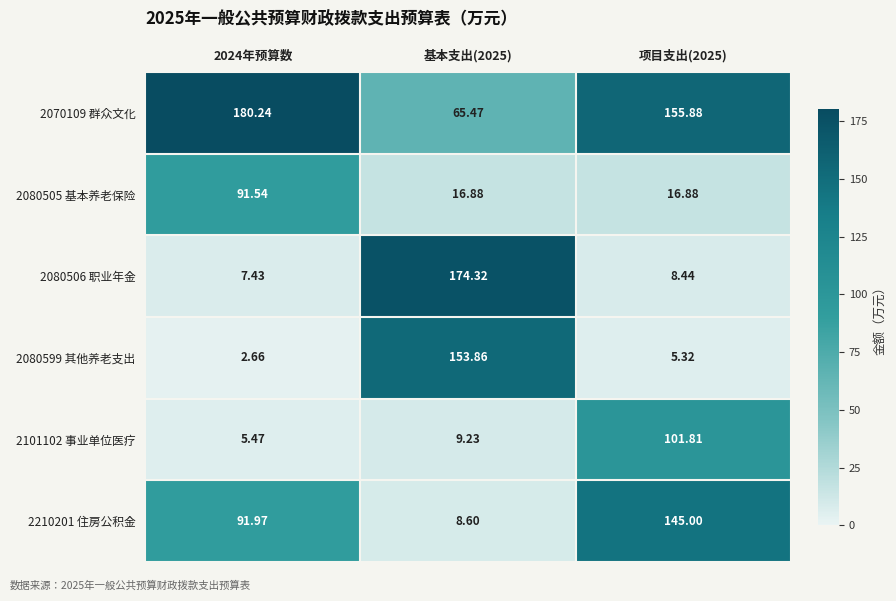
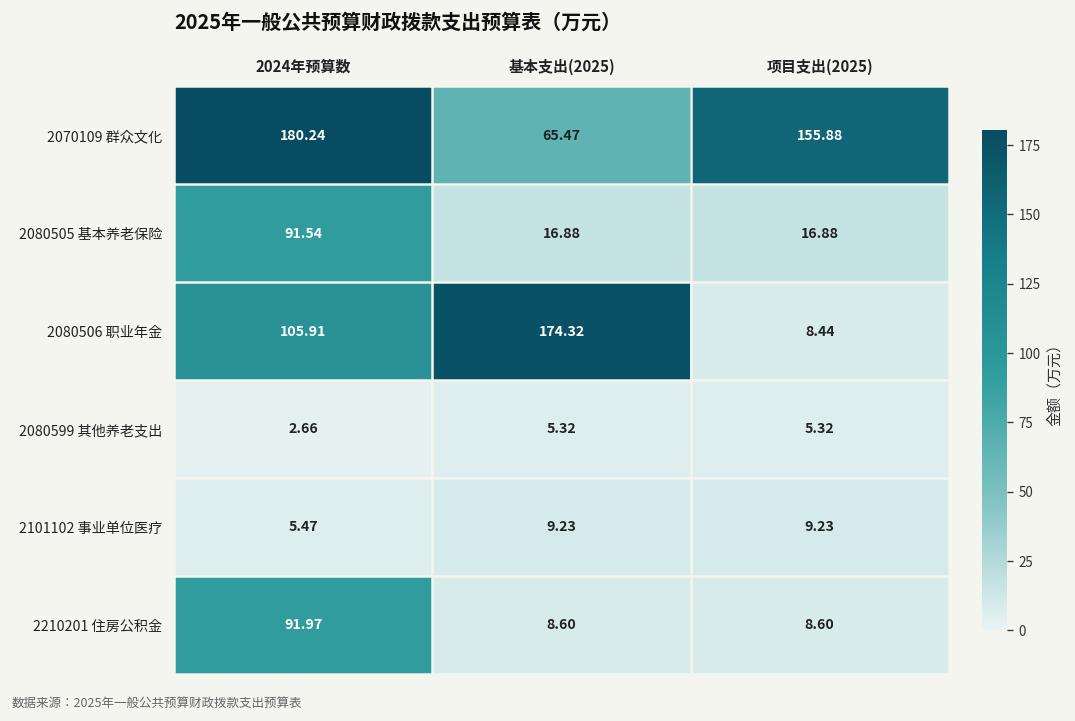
2080506 职业年金, 2024年预算数: 7.43 -> 105.91
2080599 其他养老支出, 基本支出(2025): 153.86 -> 5.32
2101102 事业单位医疗, 项目支出(2025): 101.81 -> 9.23
2210201 住房公积金, 项目支出(2025): 145.00 -> 8.60
